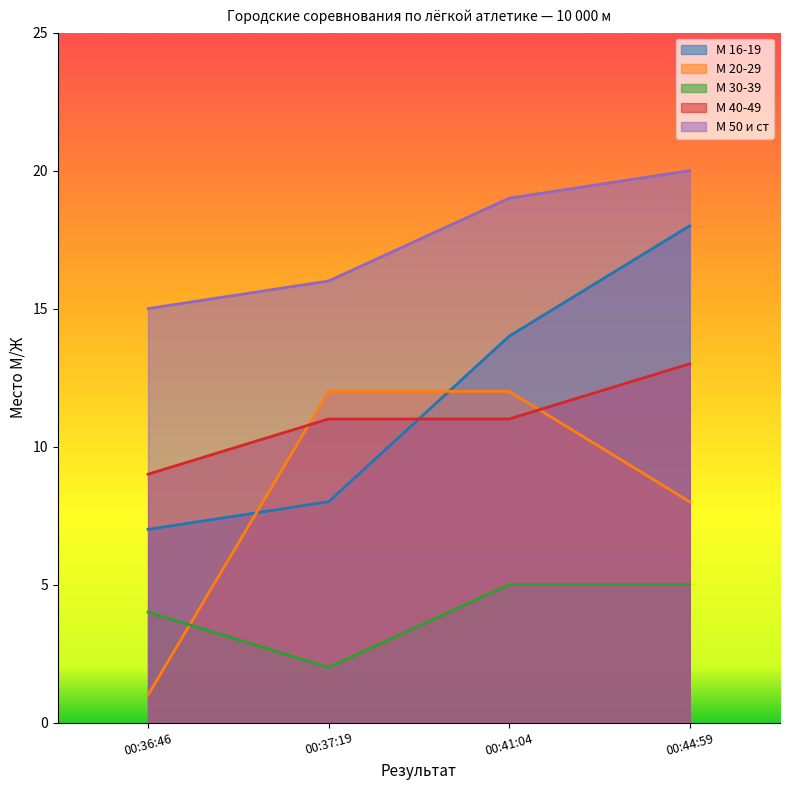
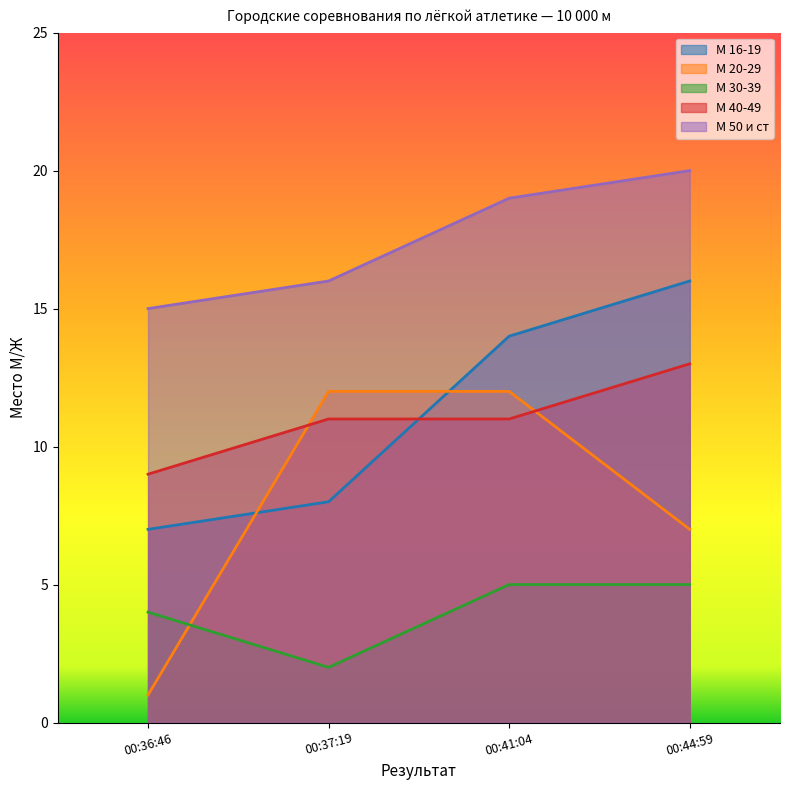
М 16-19, 00:44:59: 18 -> 16
М 20-29, 00:44:59: 8 -> 7
